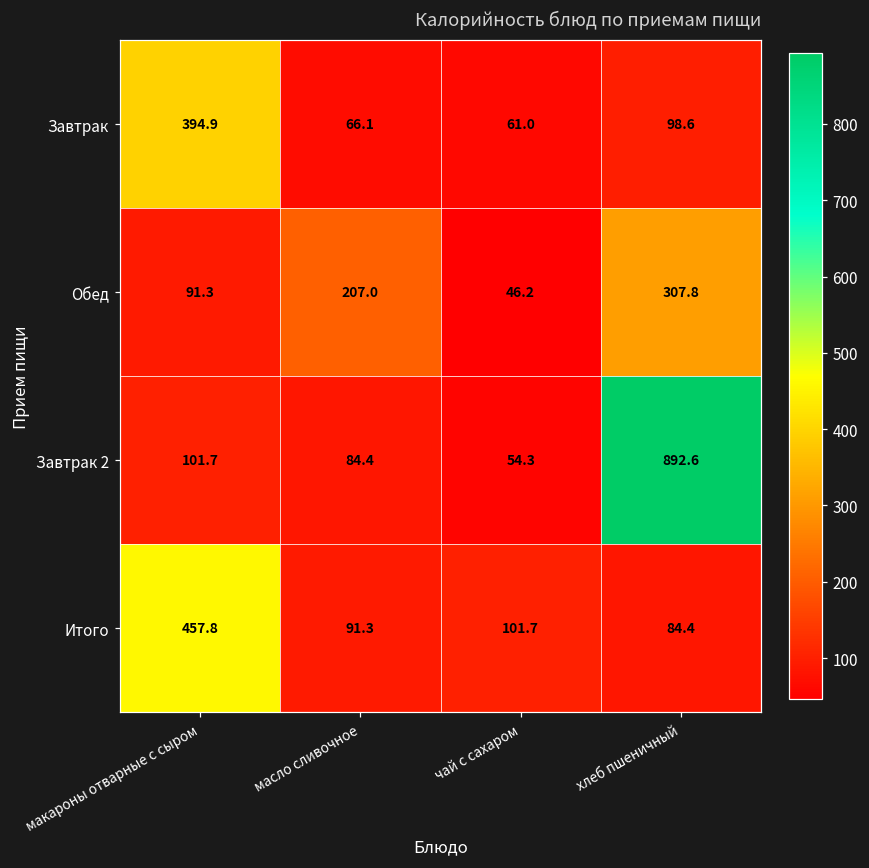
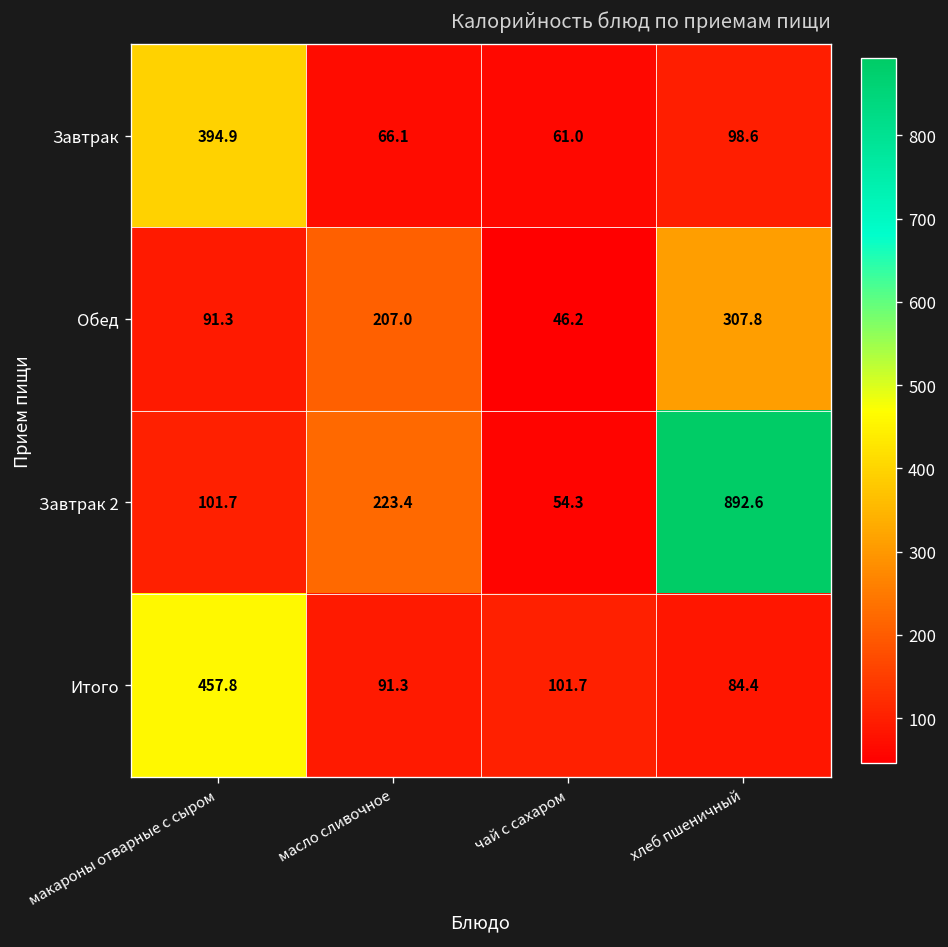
Завтрак 2, масло сливочное: 84.4 -> 223.4
